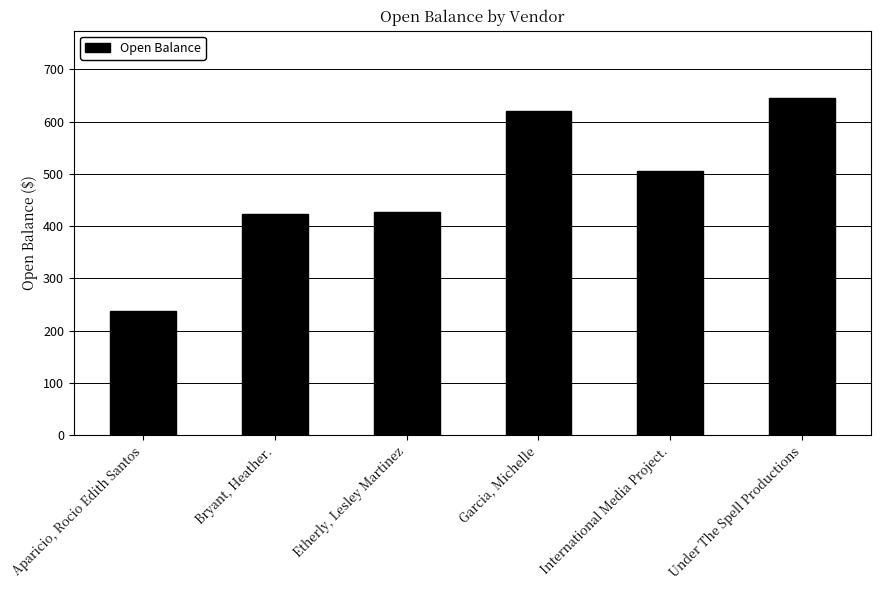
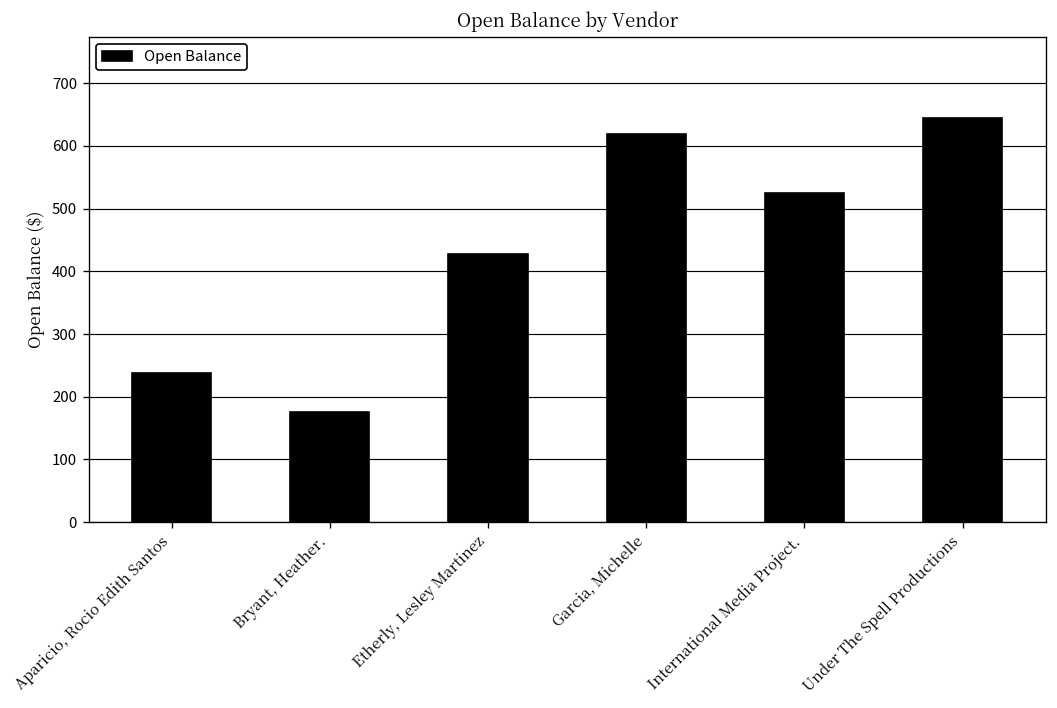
Bryant, Heather.: 420 -> 180
International Media Project.: 500 -> 530
